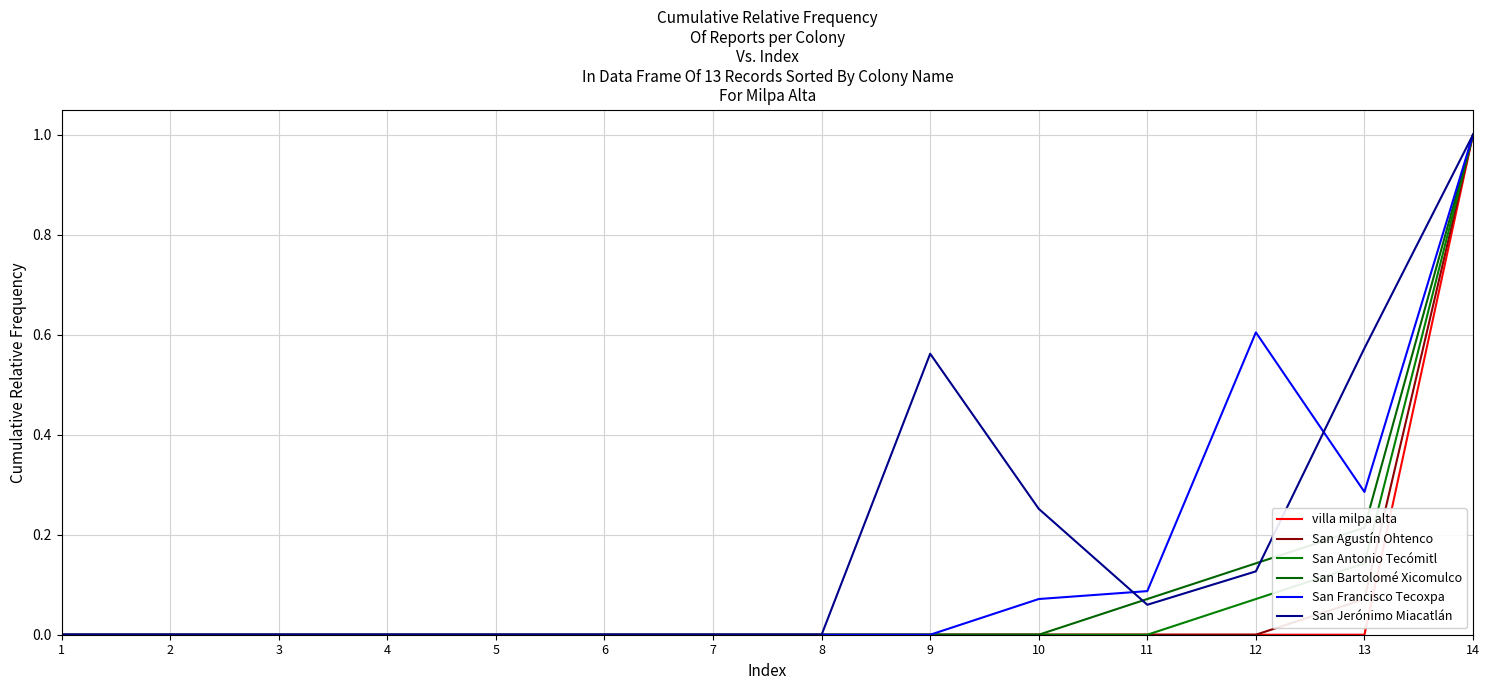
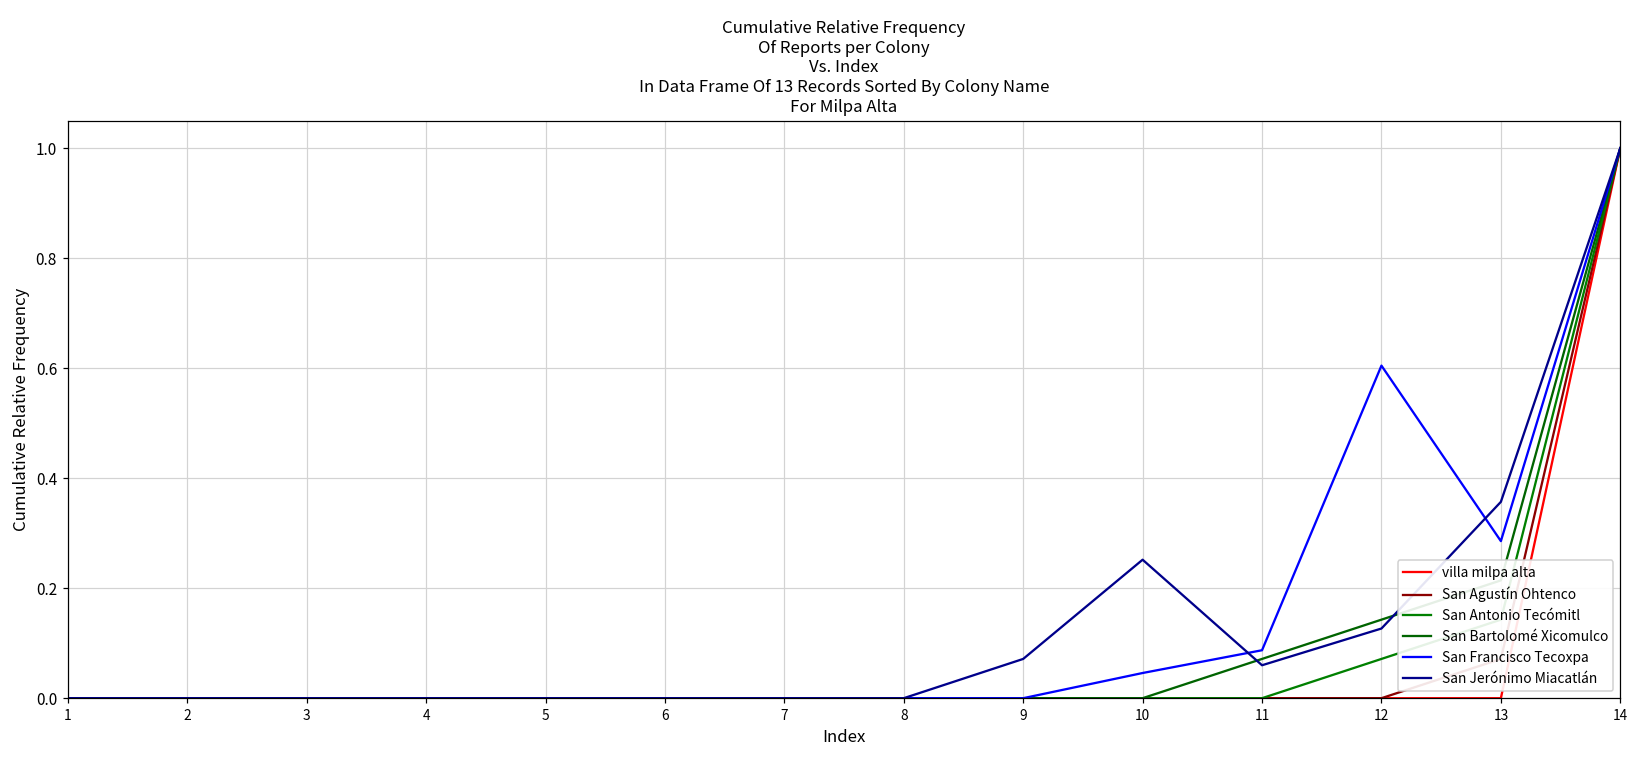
San Jerónimo Miacatlán, 9: 0.56 -> 0.07
San Francisco Tecoxpa, 10: 0.07 -> 0.05
San Jerónimo Miacatlán, 13: 0.57 -> 0.36
